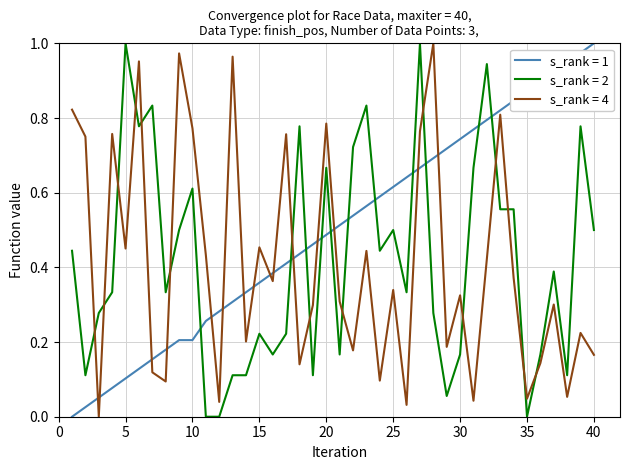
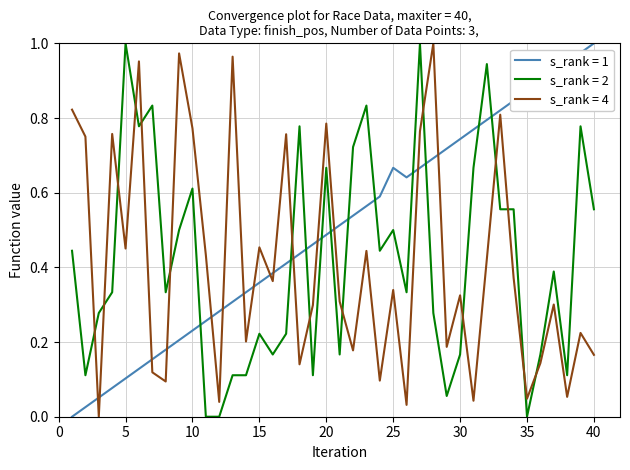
s_rank = 1, 10: 0.21 -> 0.23
s_rank = 1, 25: 0.62 -> 0.67
s_rank = 2, 40: 0.50 -> 0.56
